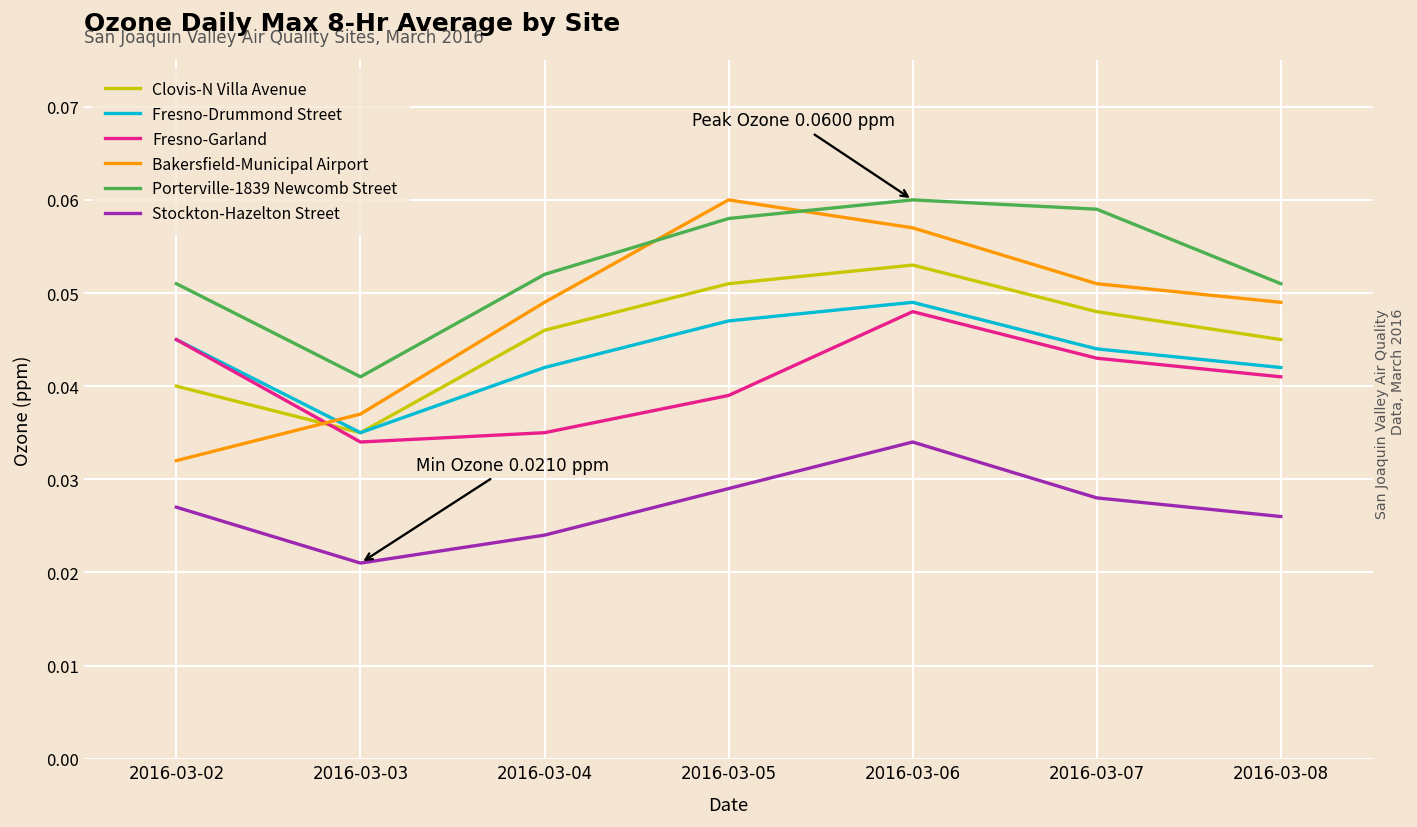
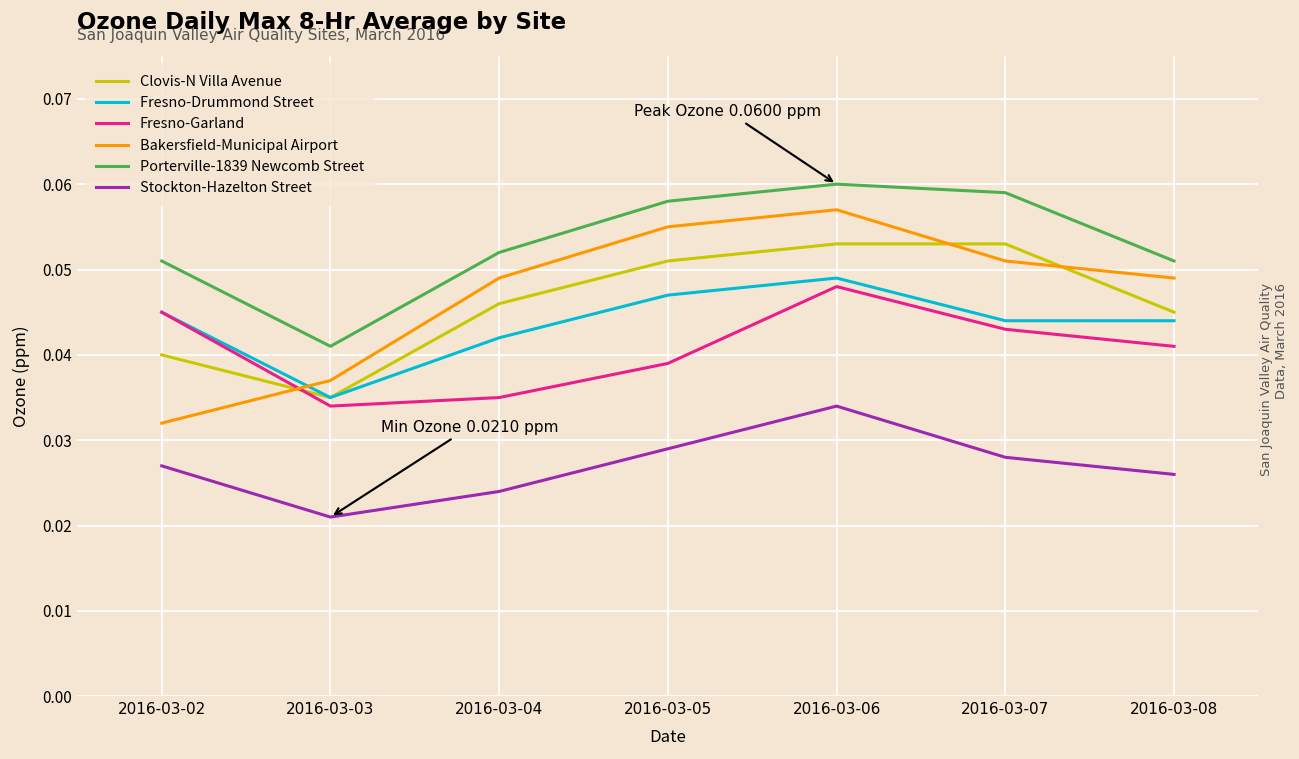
Bakersfield-Municipal Airport, 2016-03-05: 0.060 -> 0.055
Clovis-N Villa Avenue, 2016-03-07: 0.048 -> 0.053
Fresno-Drummond Street, 2016-03-08: 0.042 -> 0.044
